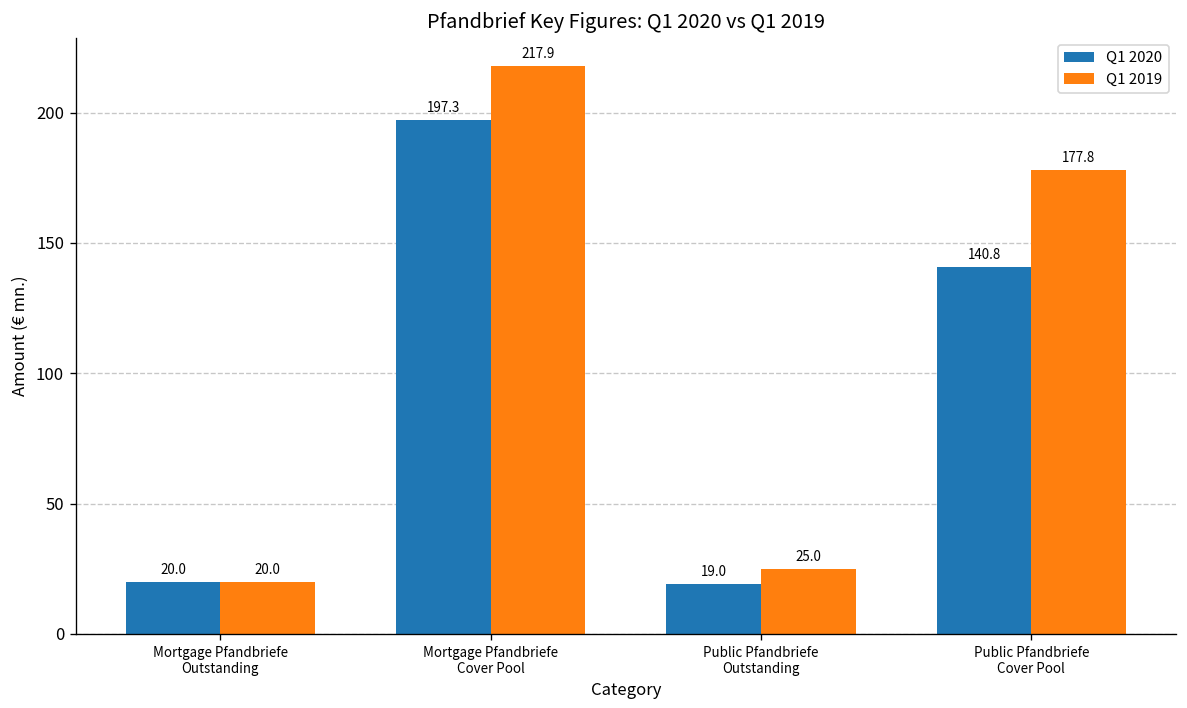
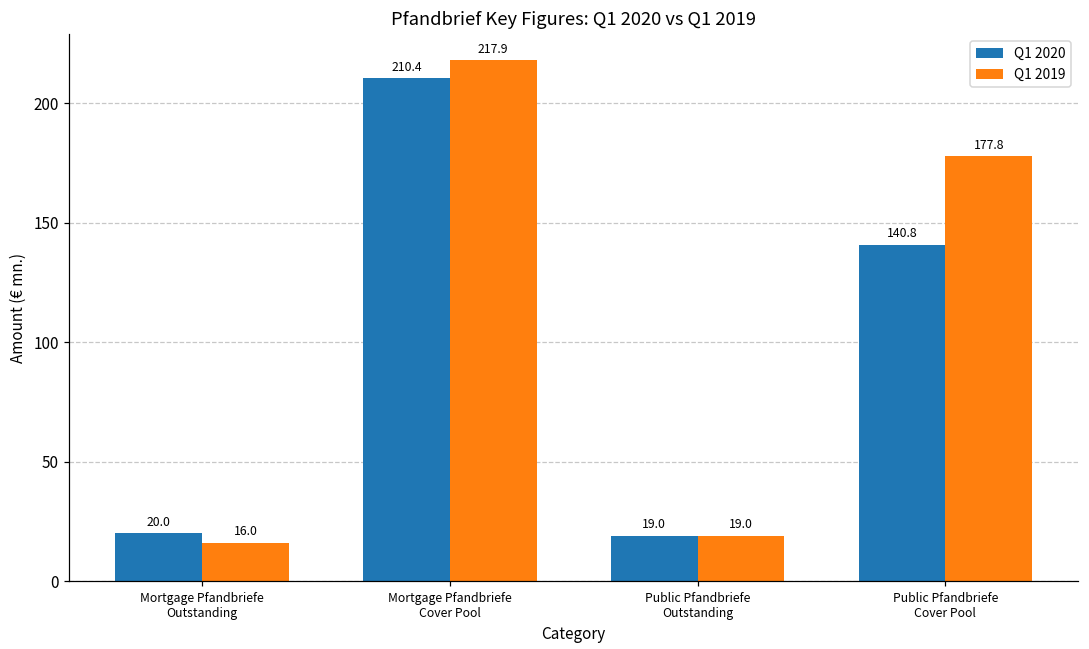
Q1 2019, Mortgage Pfandbriefe Outstanding: 20.0 -> 16.0
Q1 2020, Mortgage Pfandbriefe Cover Pool: 197.3 -> 210.4
Q1 2019, Public Pfandbriefe Outstanding: 25.0 -> 19.0
